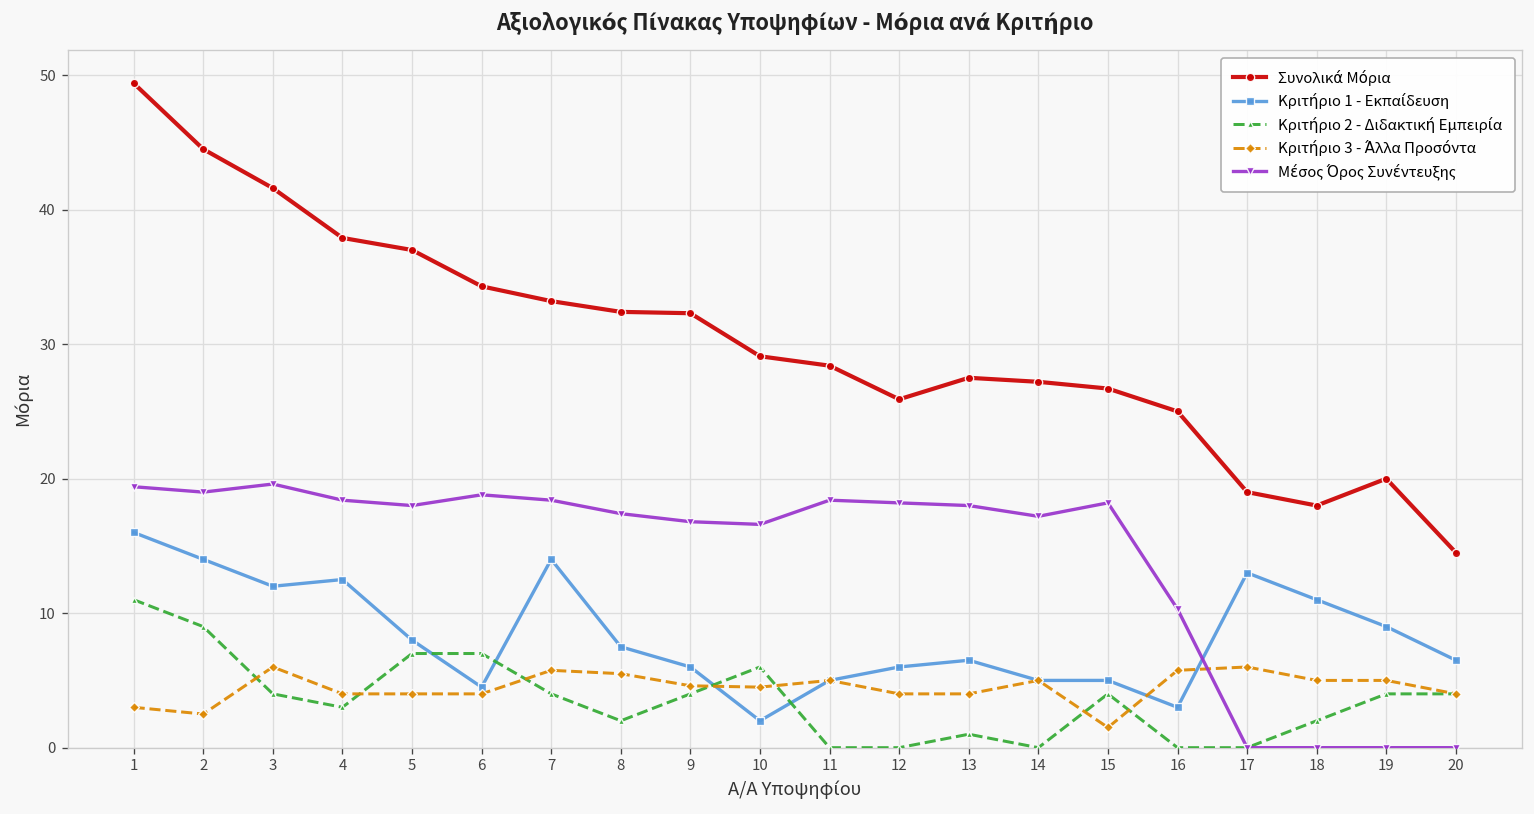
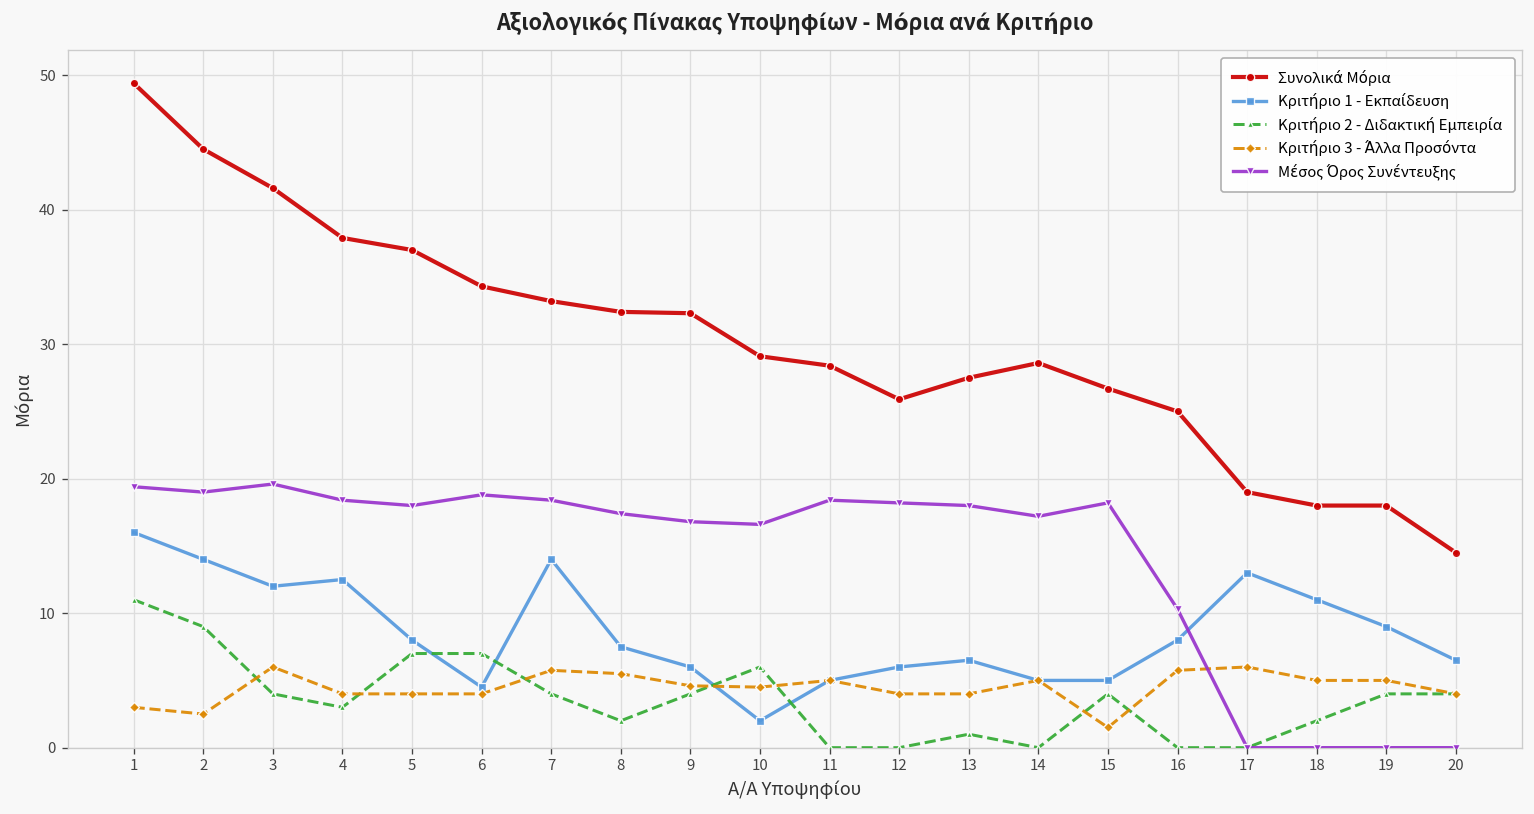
Συνολικά Μόρια, 14: 27.2 -> 28.6
Κριτήριο 1 - Εκπαίδευση, 16: 3 -> 8
Συνολικά Μόρια, 19: 20 -> 18
